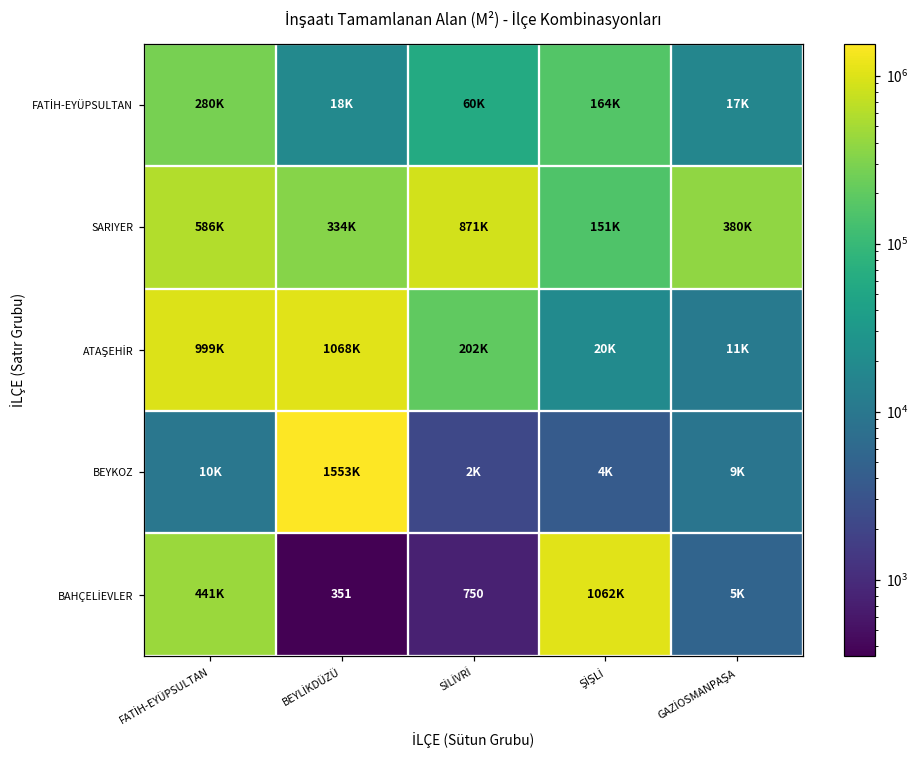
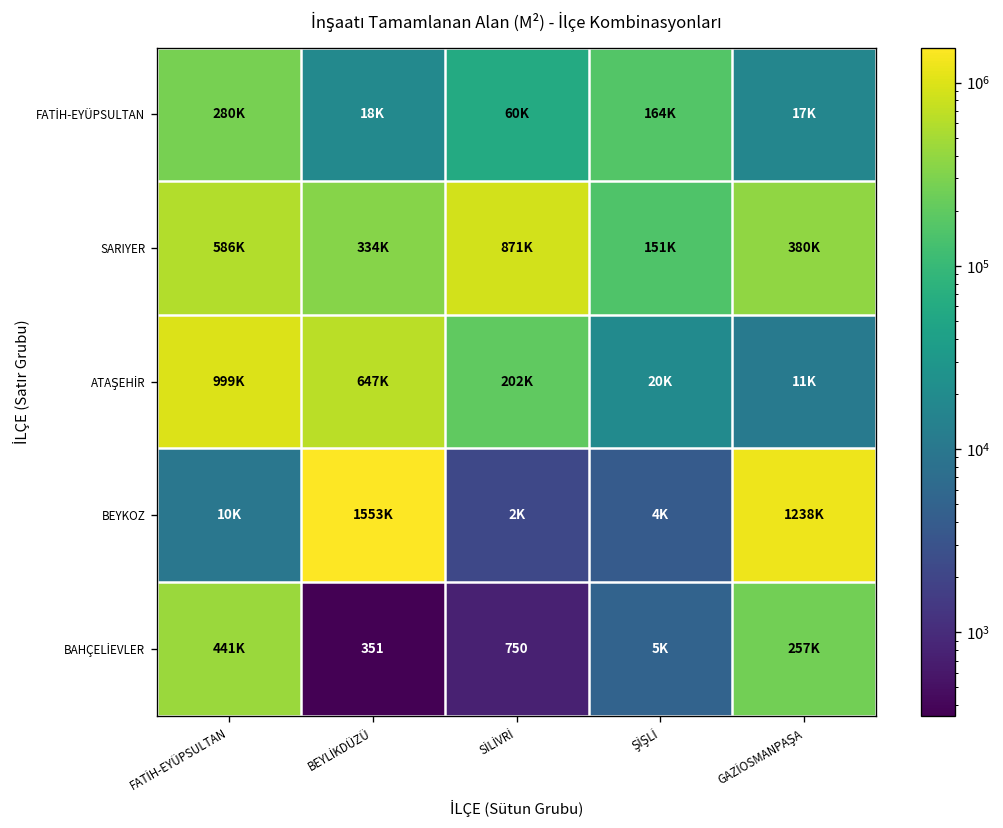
ATAŞEHİR, BEYLİKDÜZÜ: 1068K -> 647K
BEYKOZ, GAZİOSMANPAŞA: 9K -> 1238K
BAHÇELİEVLER, ŞİŞLİ: 1062K -> 5K
BAHÇELİEVLER, GAZİOSMANPAŞA: 5K -> 257K
